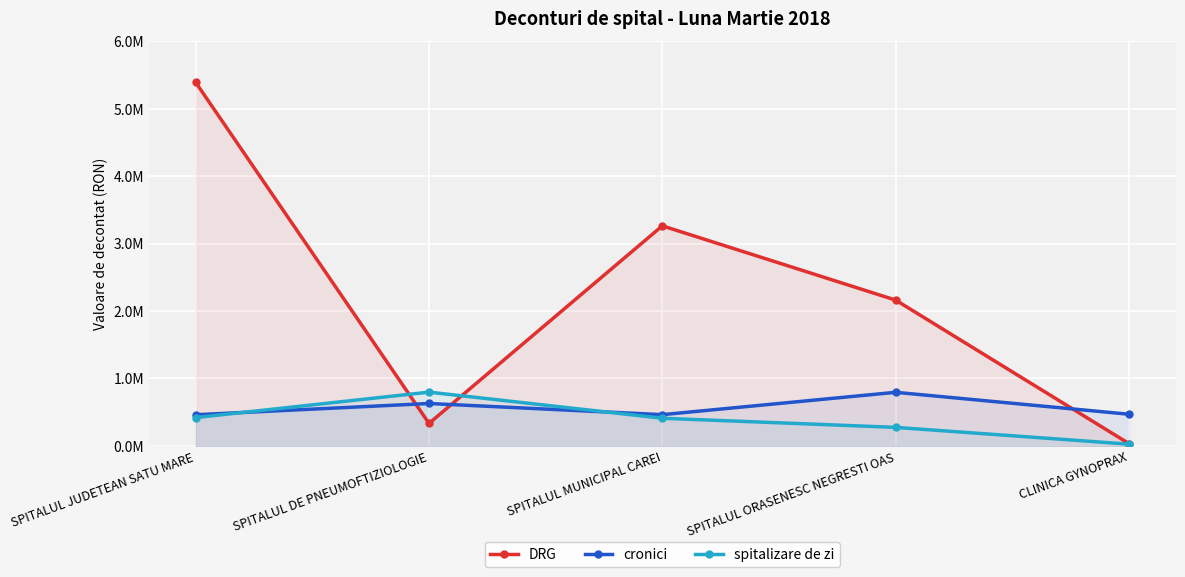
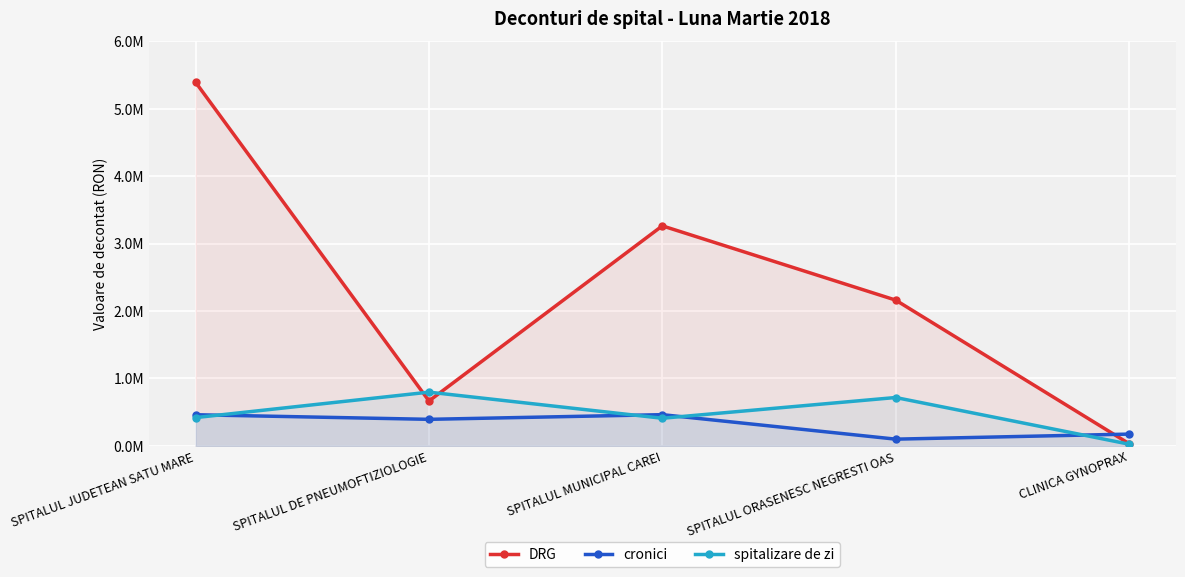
DRG, SPITALUL DE PNEUMOFTIZIOLOGIE: 300000 -> 700000
cronici, SPITALUL DE PNEUMOFTIZIOLOGIE: 600000 -> 400000
cronici, SPITALUL ORASENESC NEGRESTI OAS: 800000 -> 100000
spitalizare de zi, SPITALUL ORASENESC NEGRESTI OAS: 300000 -> 700000
cronici, CLINICA GYNOPRAX: 500000 -> 200000
